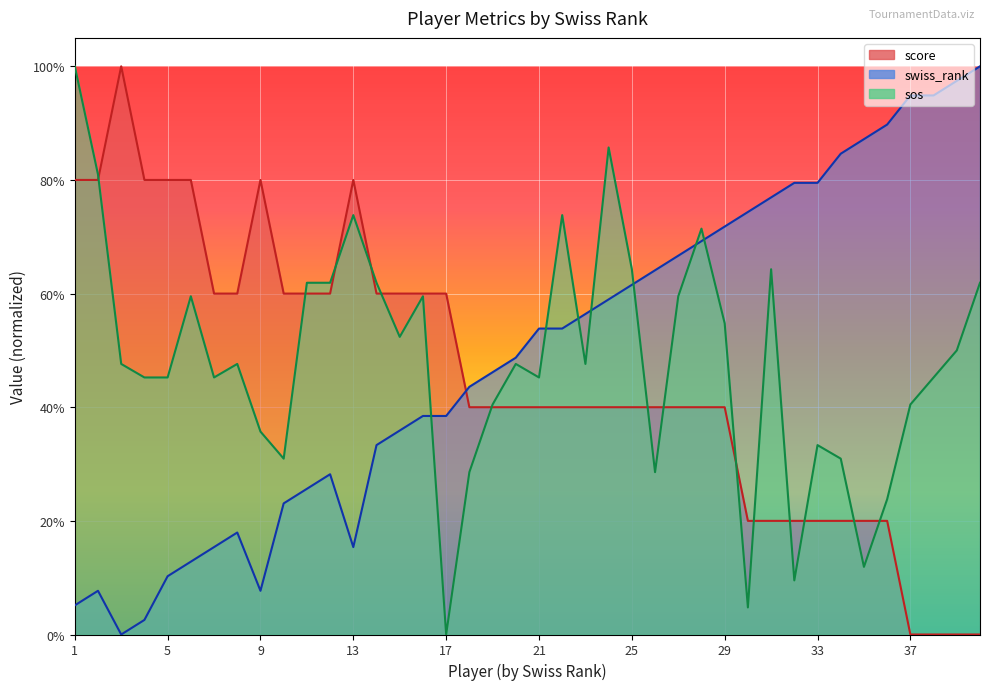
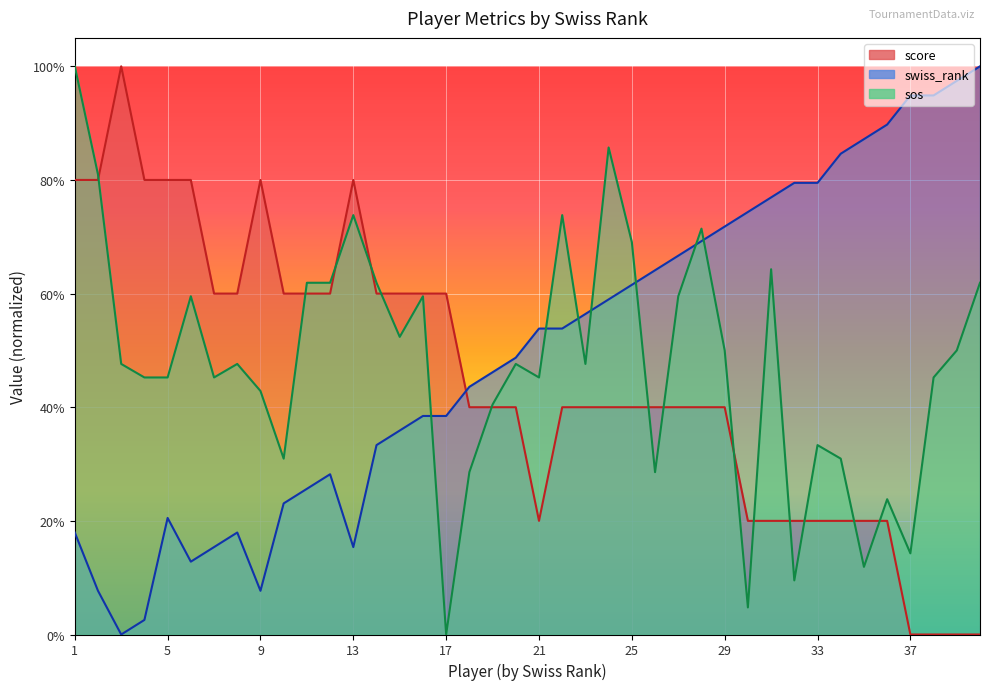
swiss_rank, 1: 5% -> 18%
swiss_rank, 5: 10% -> 21%
sos, 9: 36% -> 43%
score, 21: 40% -> 20%
sos, 25: 64% -> 69%
sos, 29: 55% -> 50%
sos, 37: 40% -> 14%
